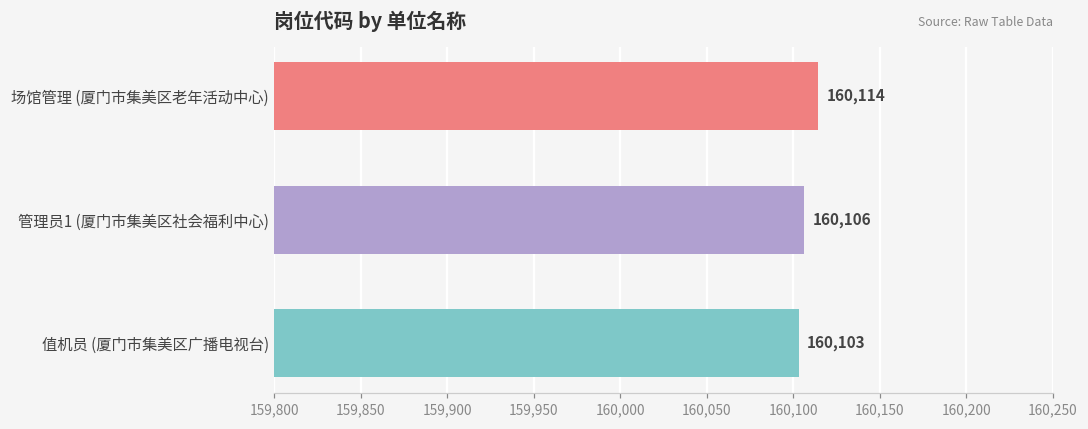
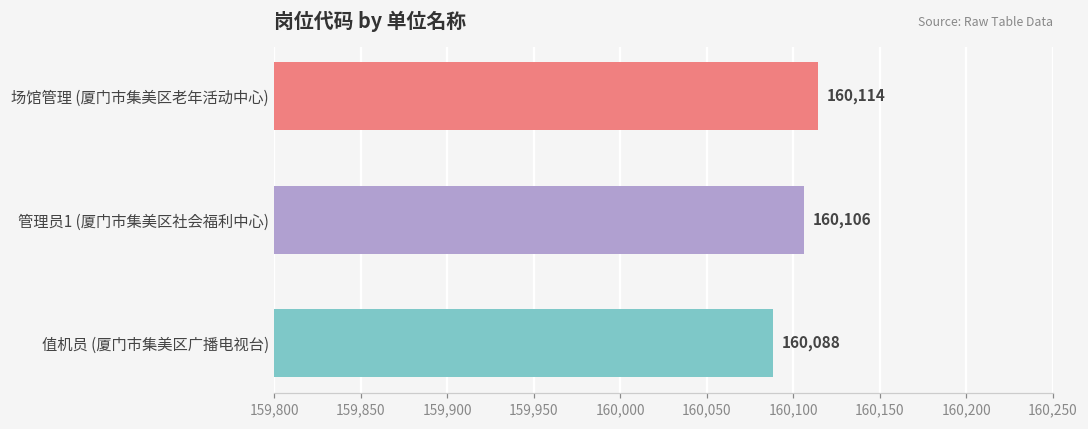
值机员 (厦门市集美区广播电视台): 160,103 -> 160,088
